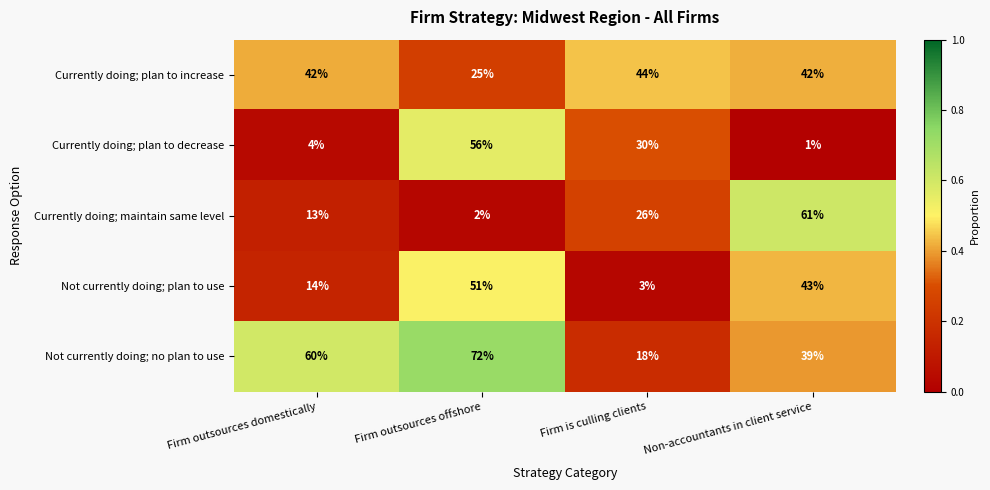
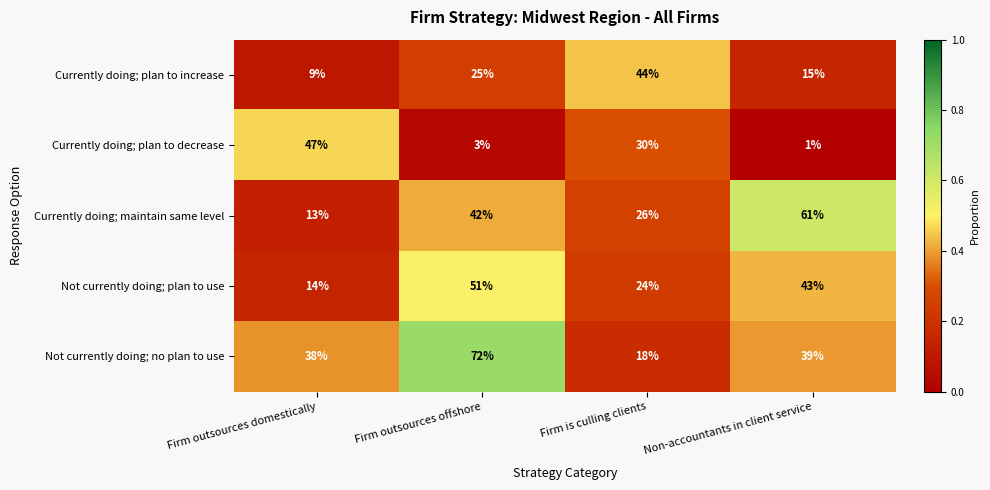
Currently doing; plan to increase, Firm outsources domestically: 42% -> 9%
Currently doing; plan to increase, Non-accountants in client service: 42% -> 15%
Currently doing; plan to decrease, Firm outsources domestically: 4% -> 47%
Currently doing; plan to decrease, Firm outsources offshore: 56% -> 3%
Currently doing; maintain same level, Firm outsources offshore: 2% -> 42%
Not currently doing; plan to use, Firm is culling clients: 3% -> 24%
Not currently doing; no plan to use, Firm outsources domestically: 60% -> 38%
